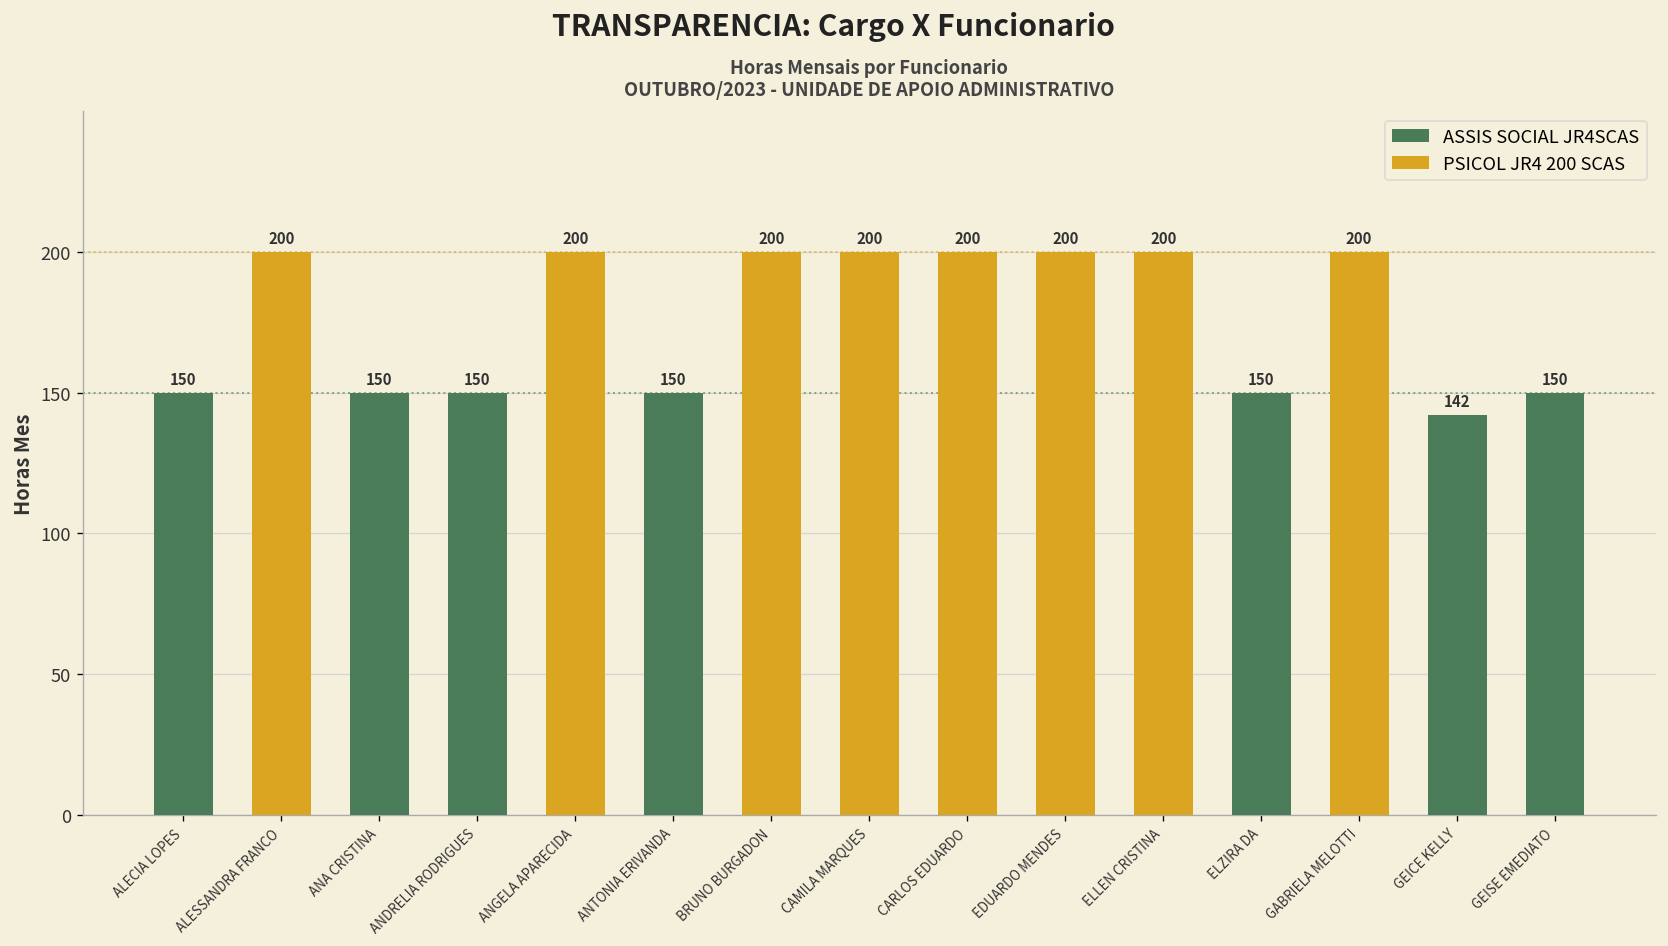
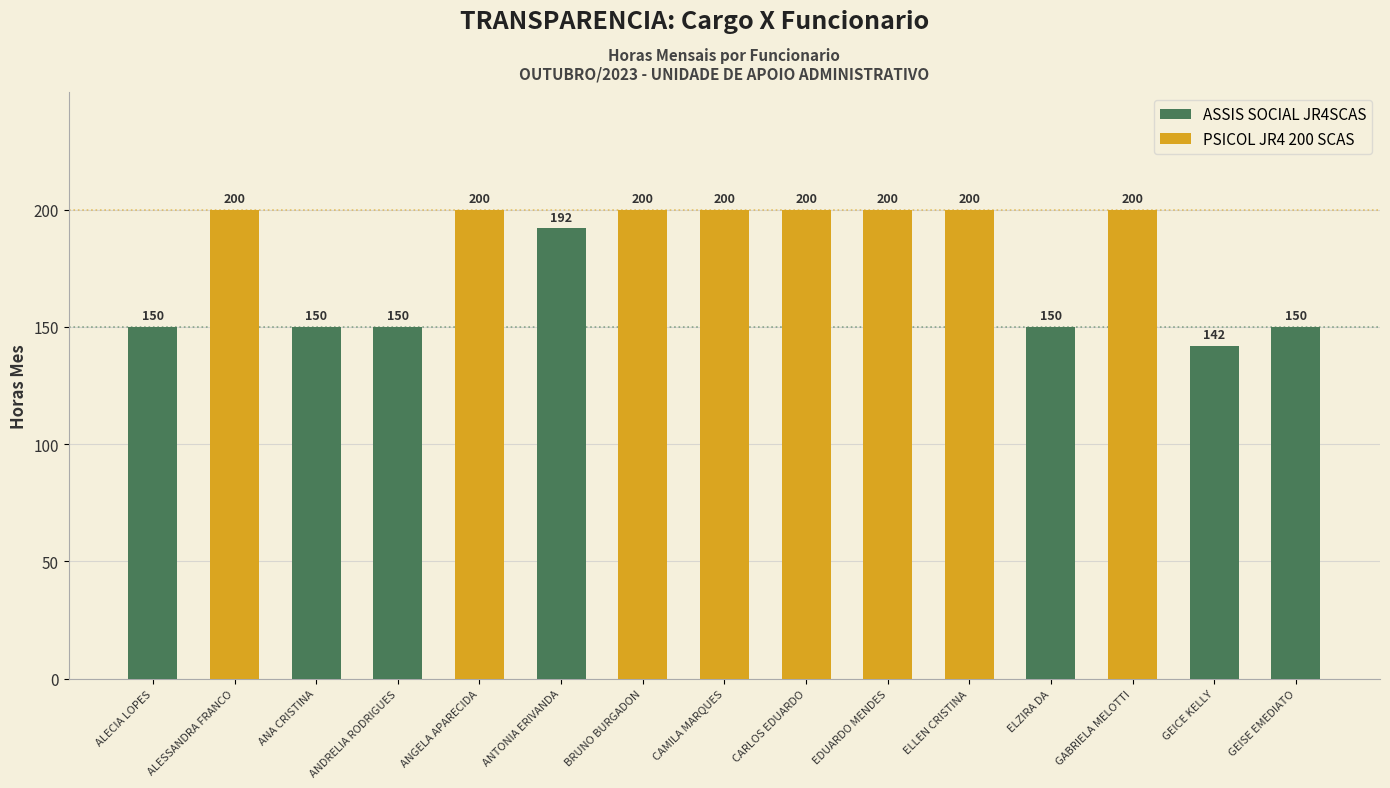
ANTONIA ERIVANDA: 150 -> 192
